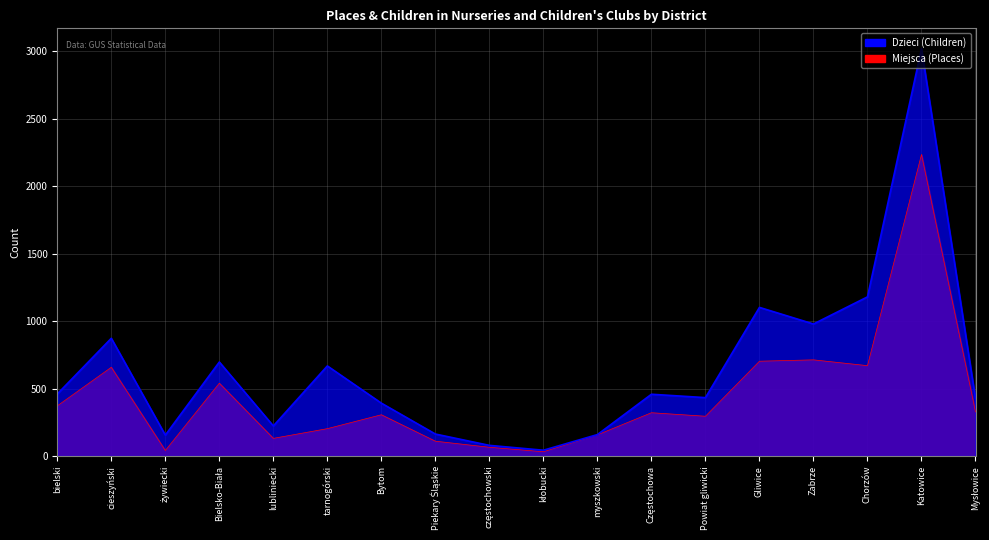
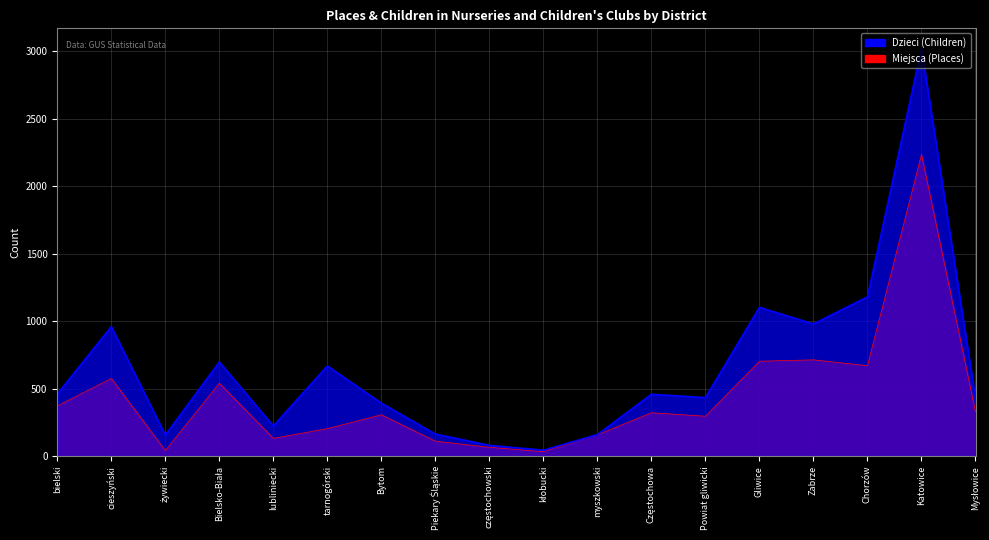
Miejsca (Places), cieszyński: 660 -> 580
Dzieci (Children), cieszyński: 870 -> 960
